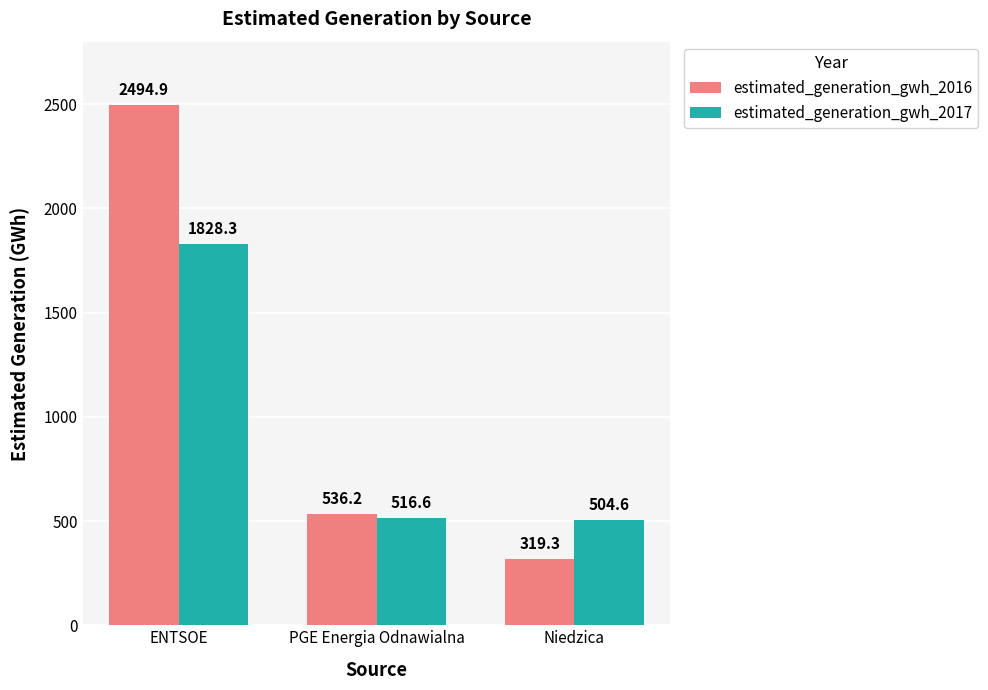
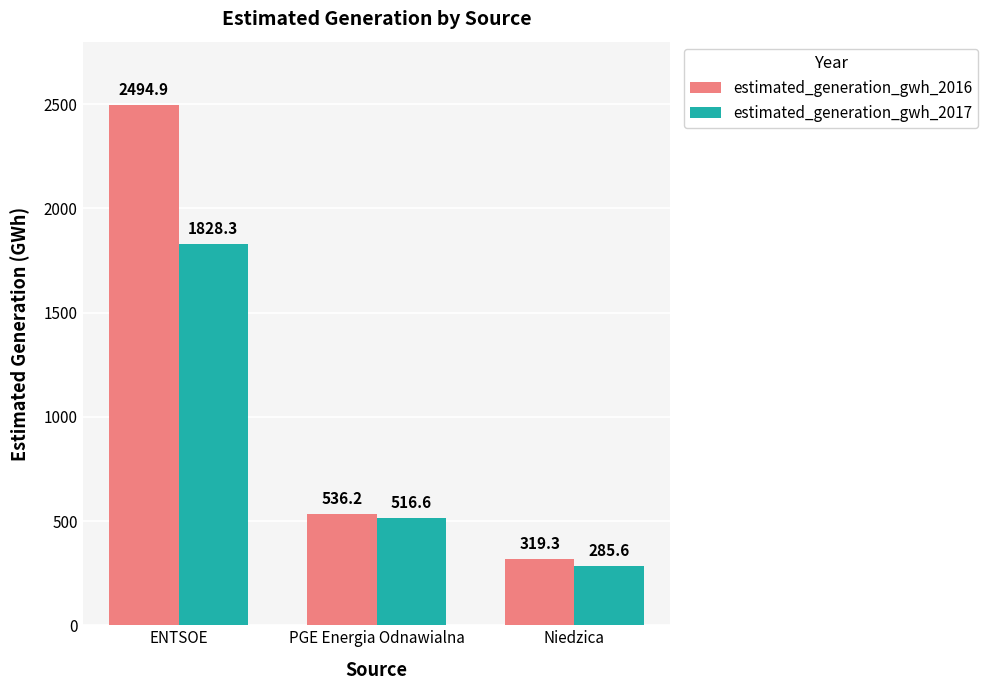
estimated_generation_gwh_2017, Niedzica: 504.6 -> 285.6
